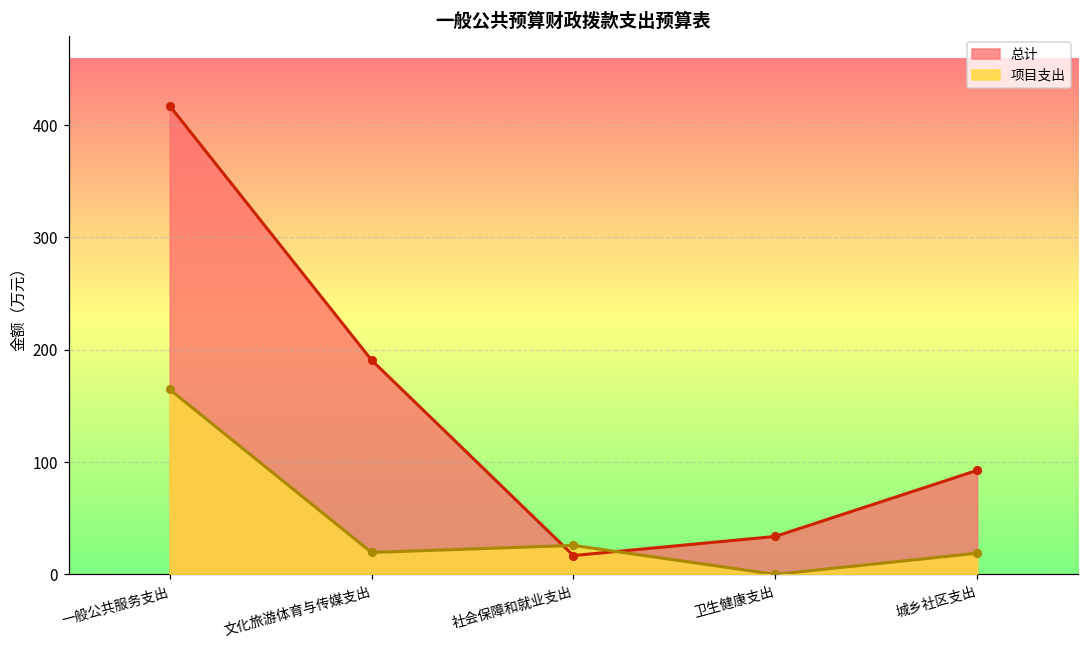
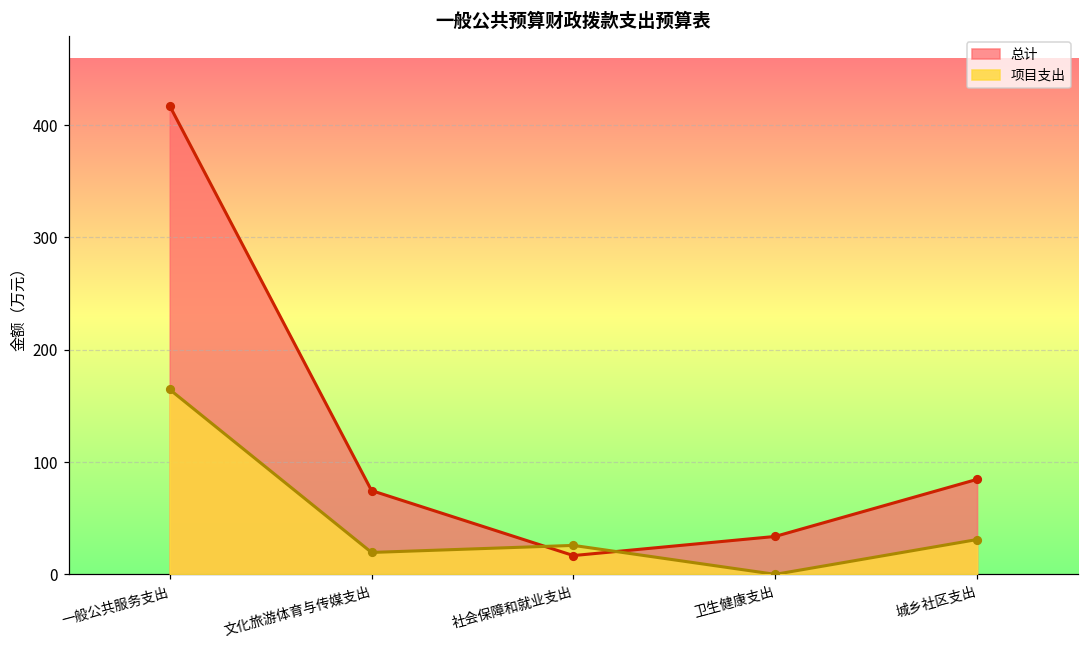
总计, 文化旅游体育与传媒支出: 191 -> 75
总计, 城乡社区支出: 93 -> 85
项目支出, 城乡社区支出: 19 -> 31
